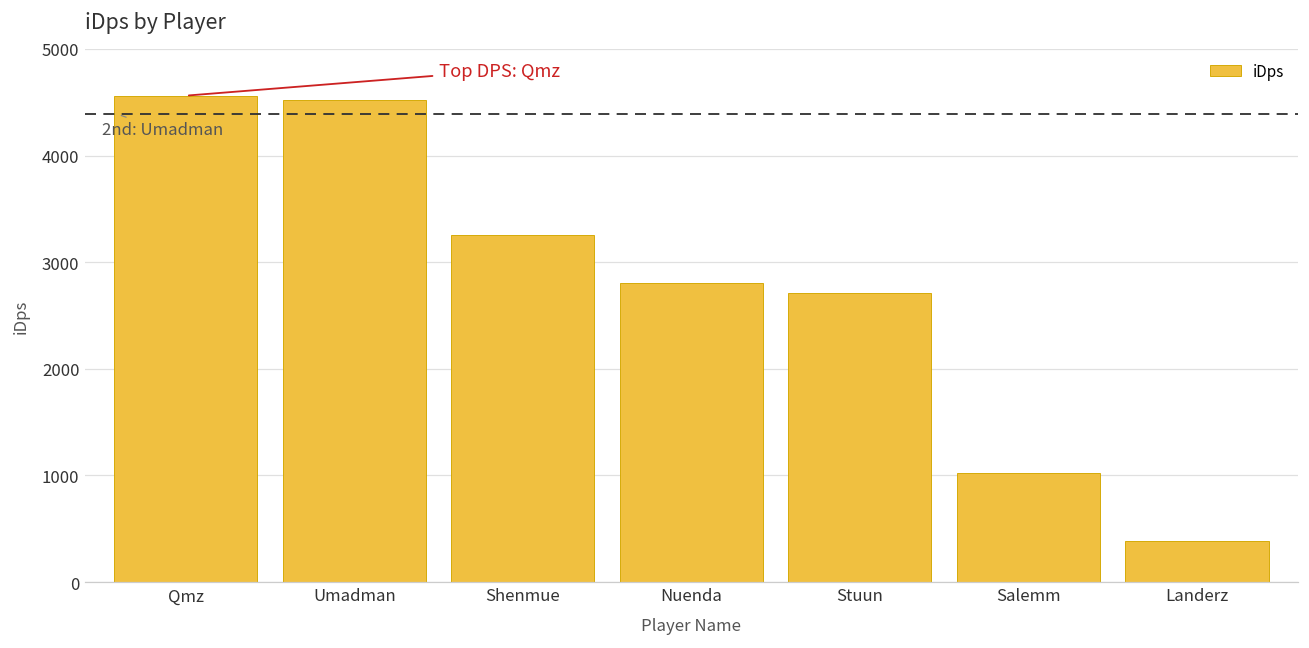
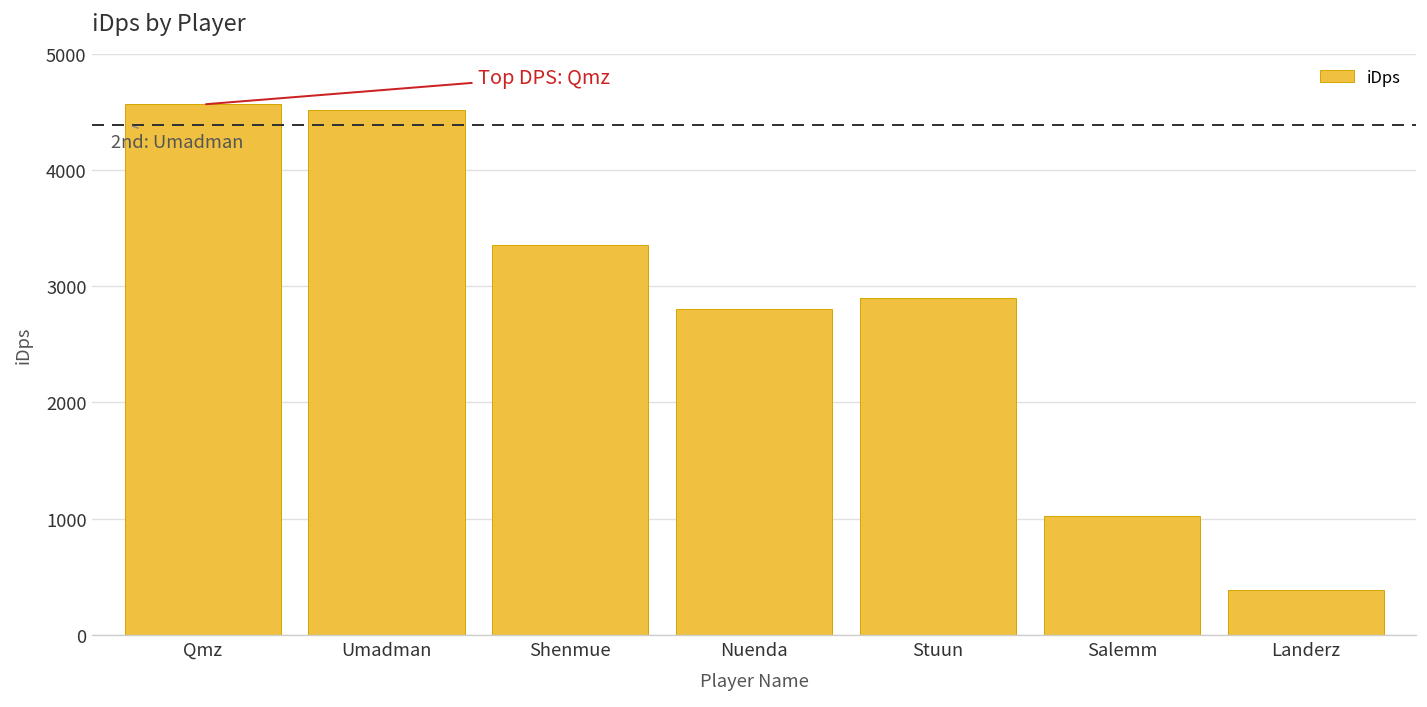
Shenmue: 3300 -> 3400
Stuun: 2700 -> 2900
